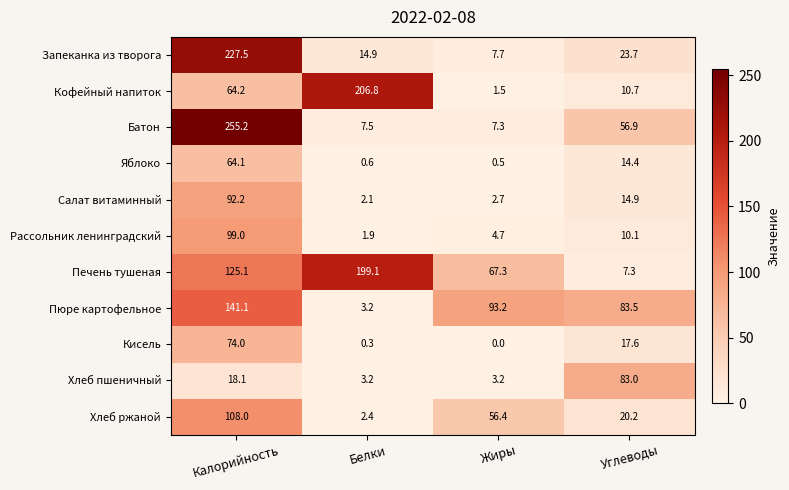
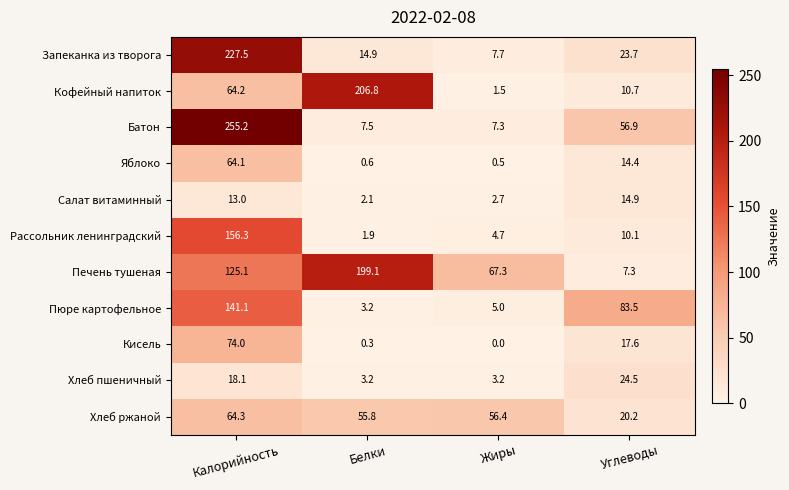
Салат витаминный, Калорийность: 92.2 -> 13.0
Рассольник ленинградский, Калорийность: 99.0 -> 156.3
Пюре картофельное, Жиры: 93.2 -> 5.0
Хлеб пшеничный, Углеводы: 83.0 -> 24.5
Хлеб ржаной, Калорийность: 108.0 -> 64.3
Хлеб ржаной, Белки: 2.4 -> 55.8
